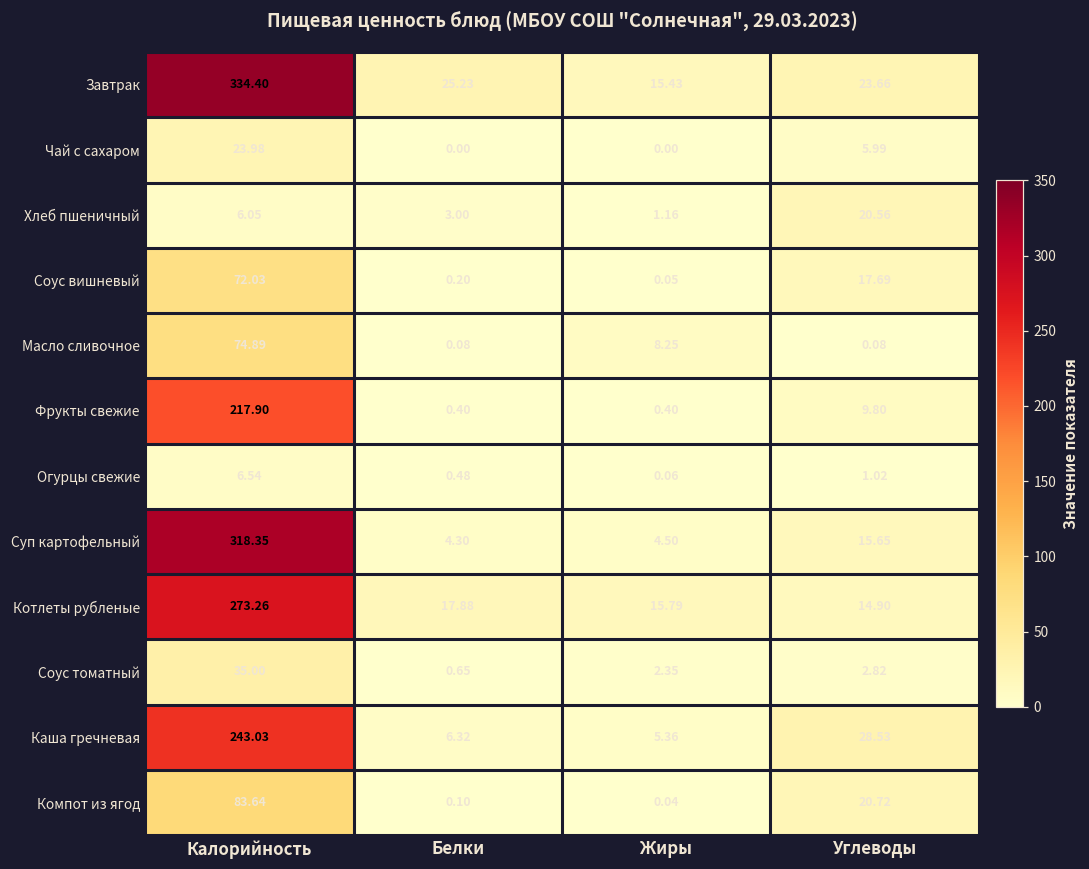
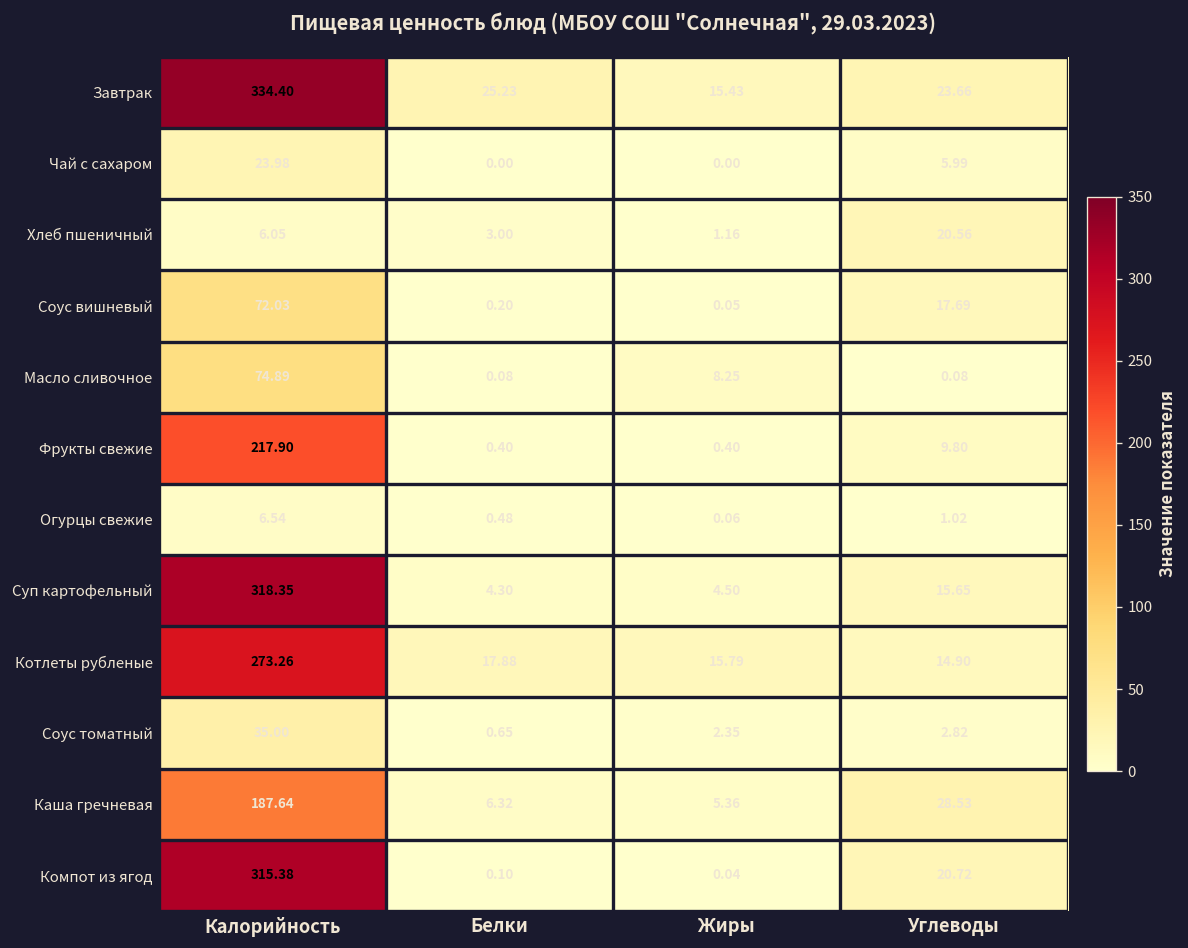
Каша гречневая, Калорийность: 243.03 -> 187.64
Компот из ягод, Калорийность: 83.64 -> 315.38
